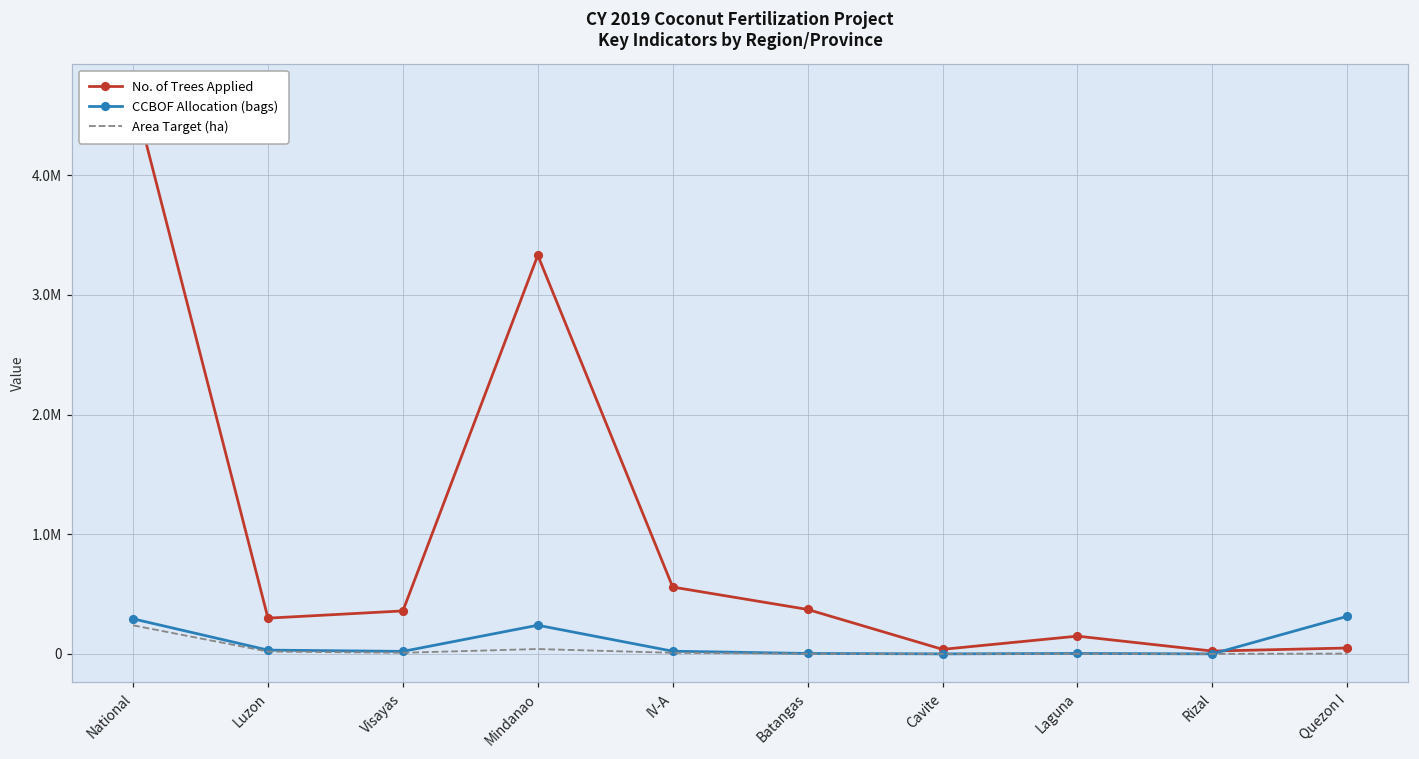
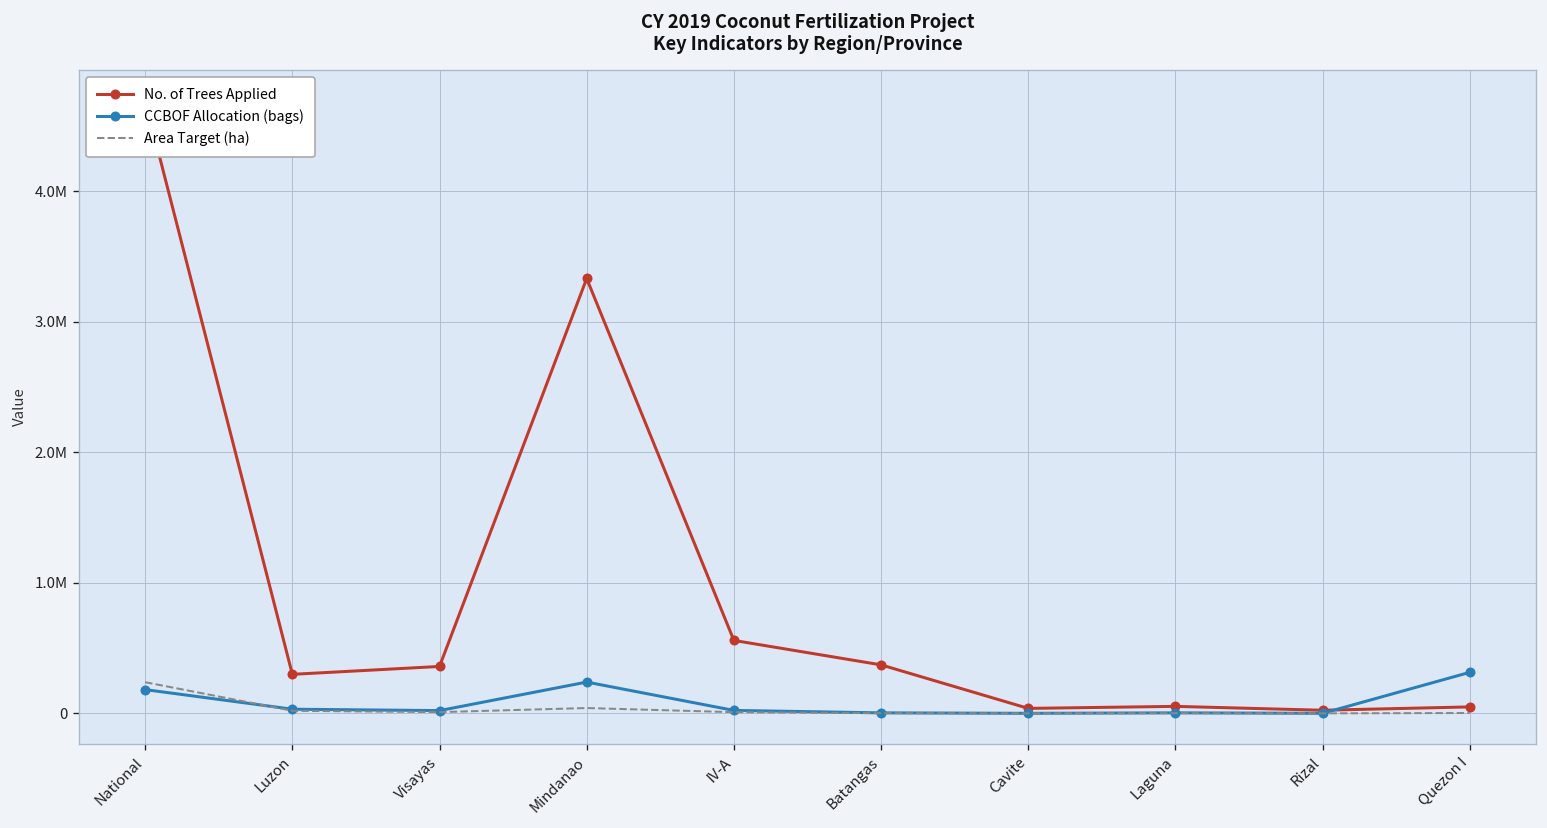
CCBOF Allocation (bags), National: 290000 -> 180000
No. of Trees Applied, Laguna: 150000 -> 50000
